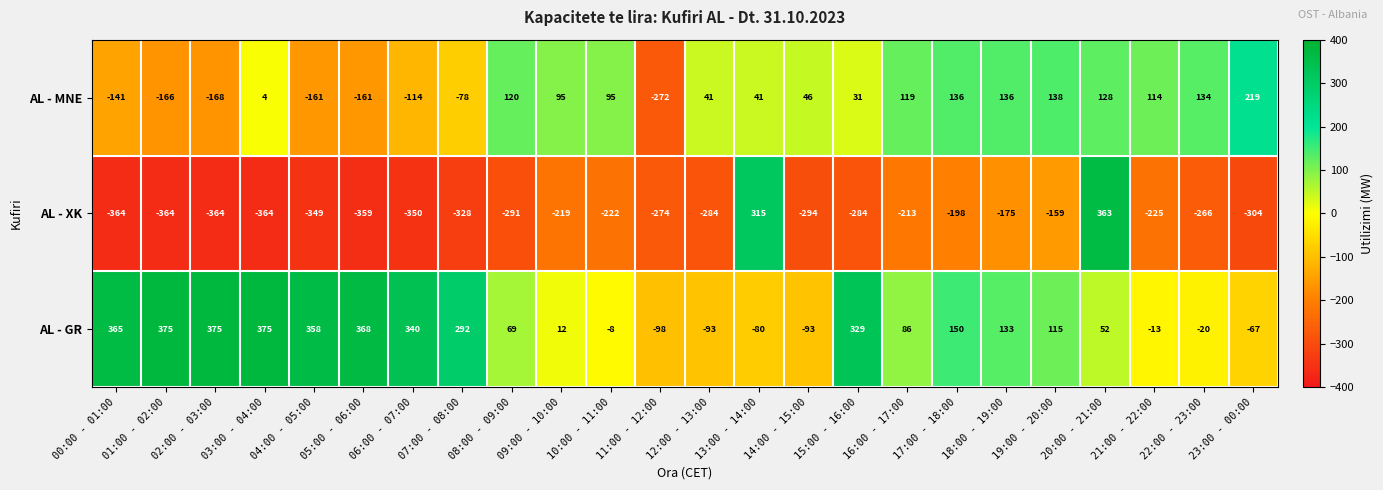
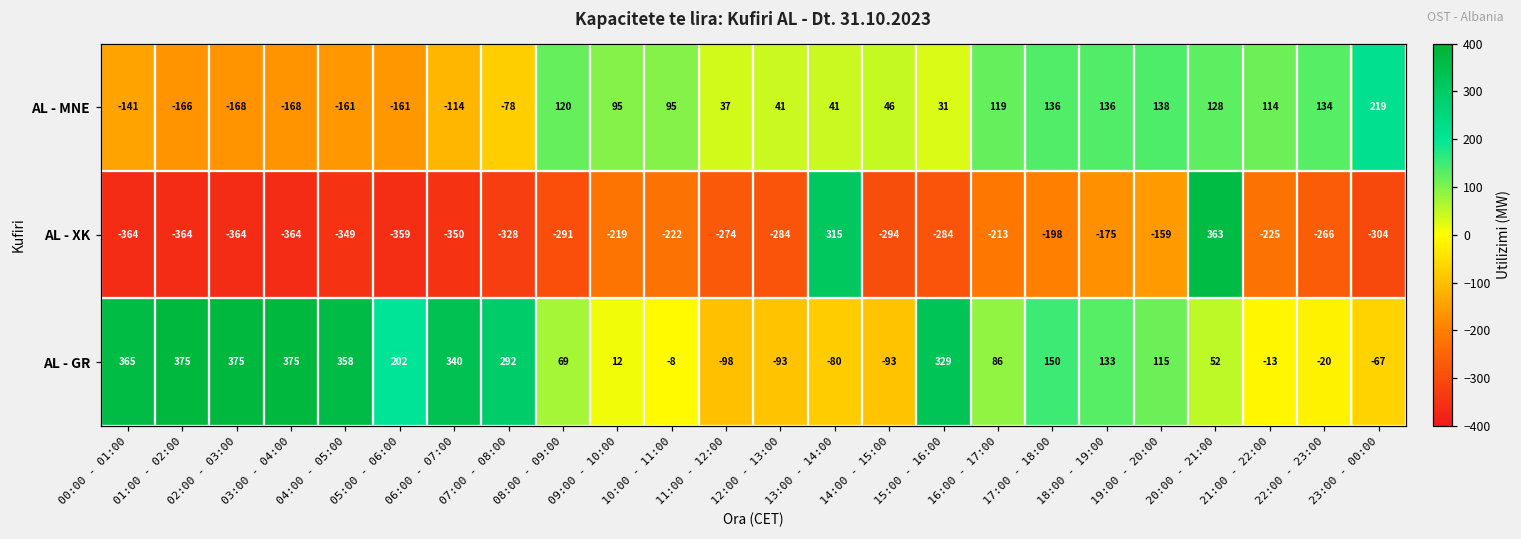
AL - MNE, 03:00 - 04:00: 4 -> -168
AL - MNE, 11:00 - 12:00: -272 -> 37
AL - GR, 05:00 - 06:00: 368 -> 202
